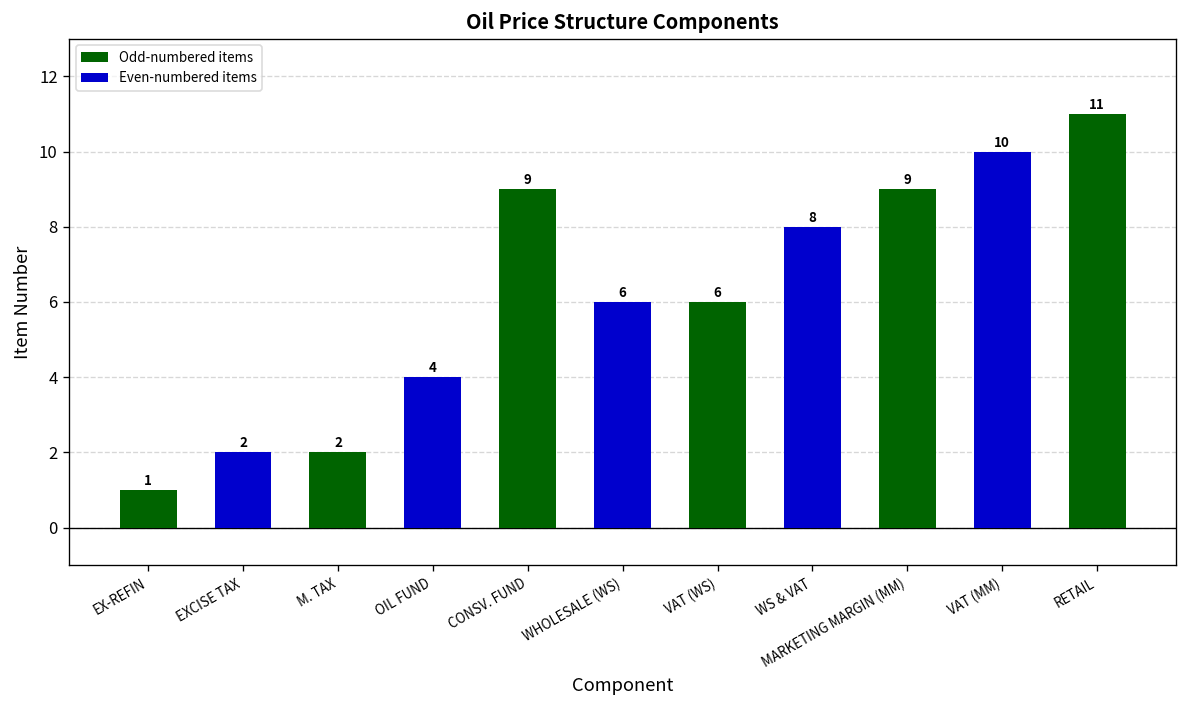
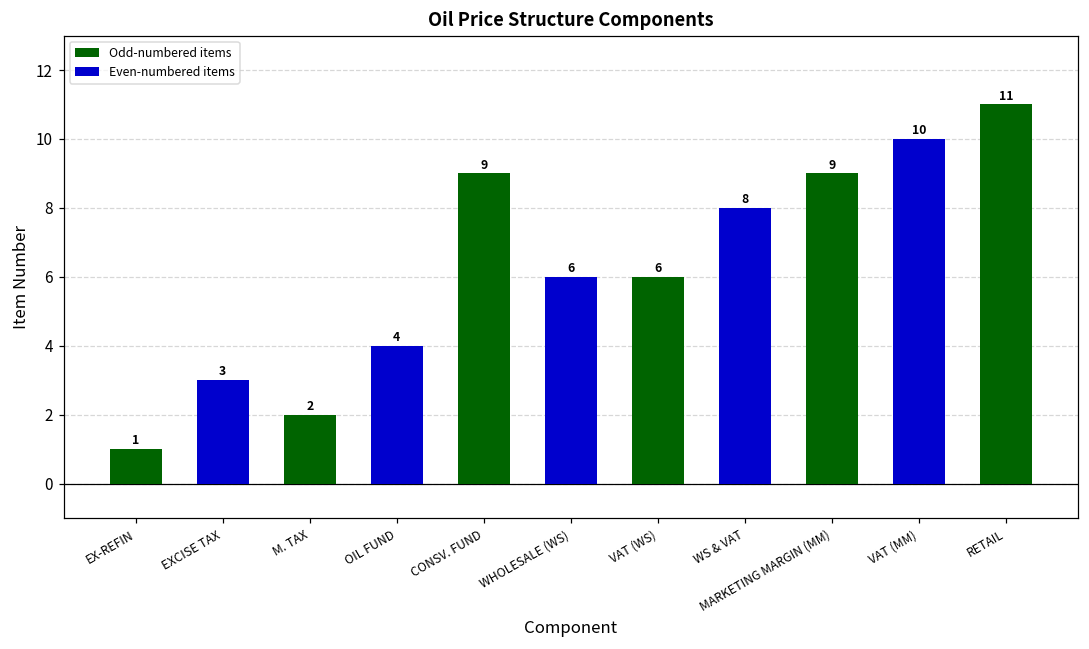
EXCISE TAX: 2 -> 3
